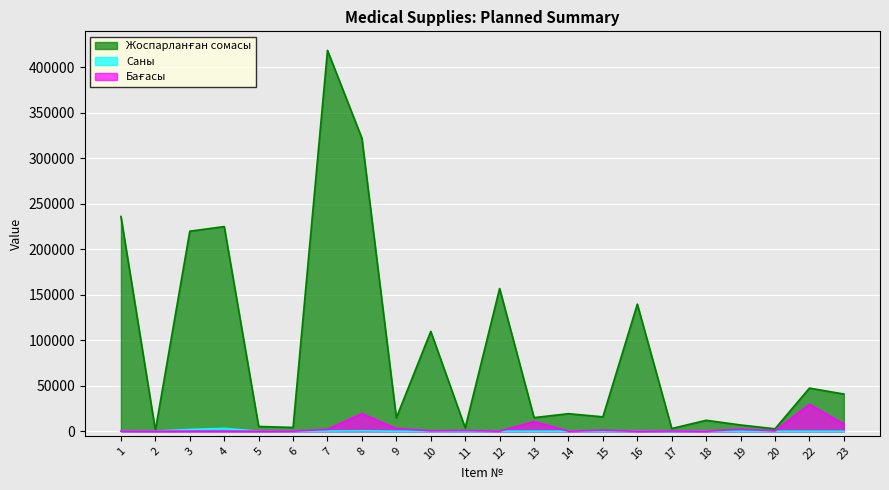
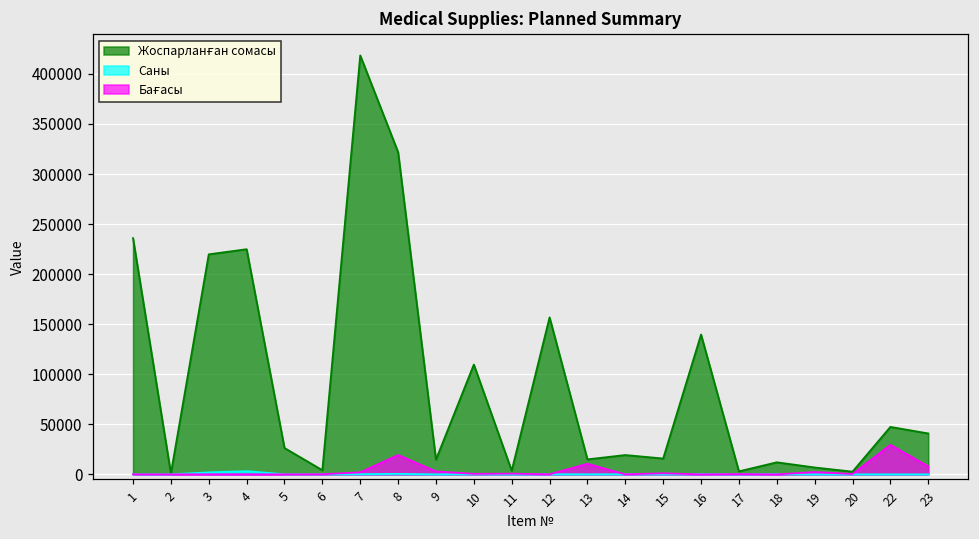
Жоспарланған сомасы, 5: 10000 -> 30000
